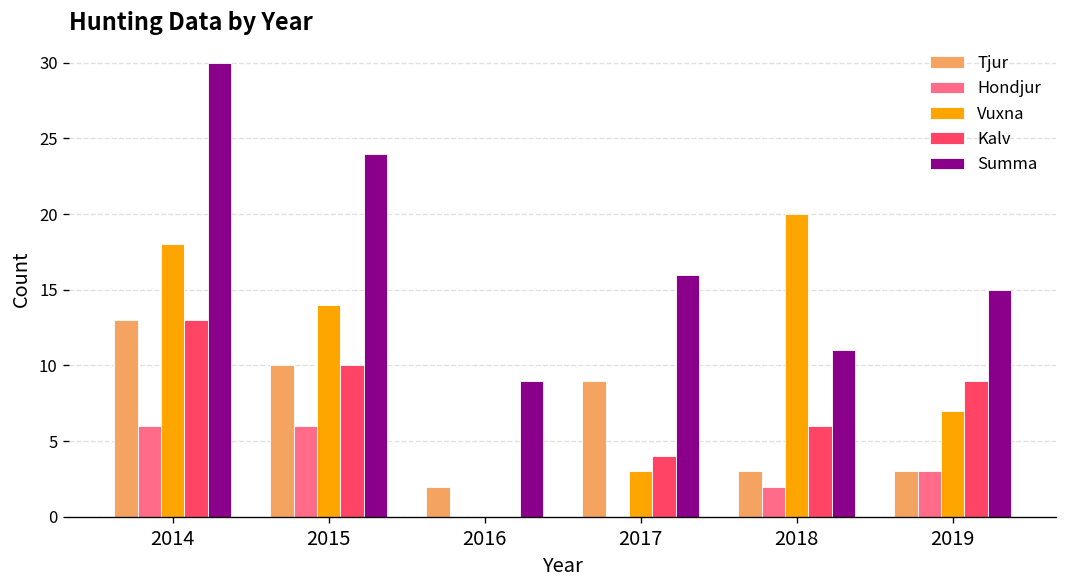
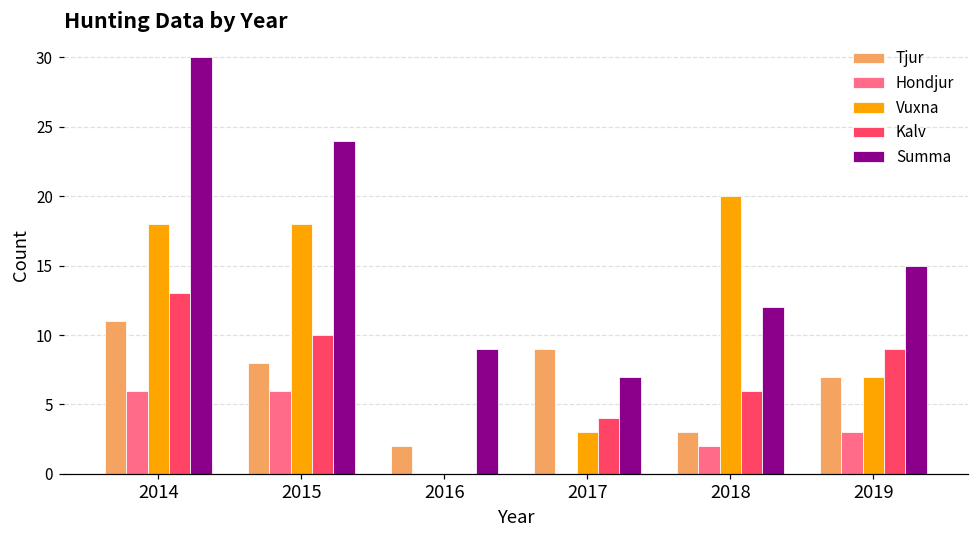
Tjur, 2014: 13 -> 11
Tjur, 2015: 10 -> 8
Vuxna, 2015: 14 -> 18
Summa, 2017: 16 -> 7
Summa, 2018: 11 -> 12
Tjur, 2019: 3 -> 7
